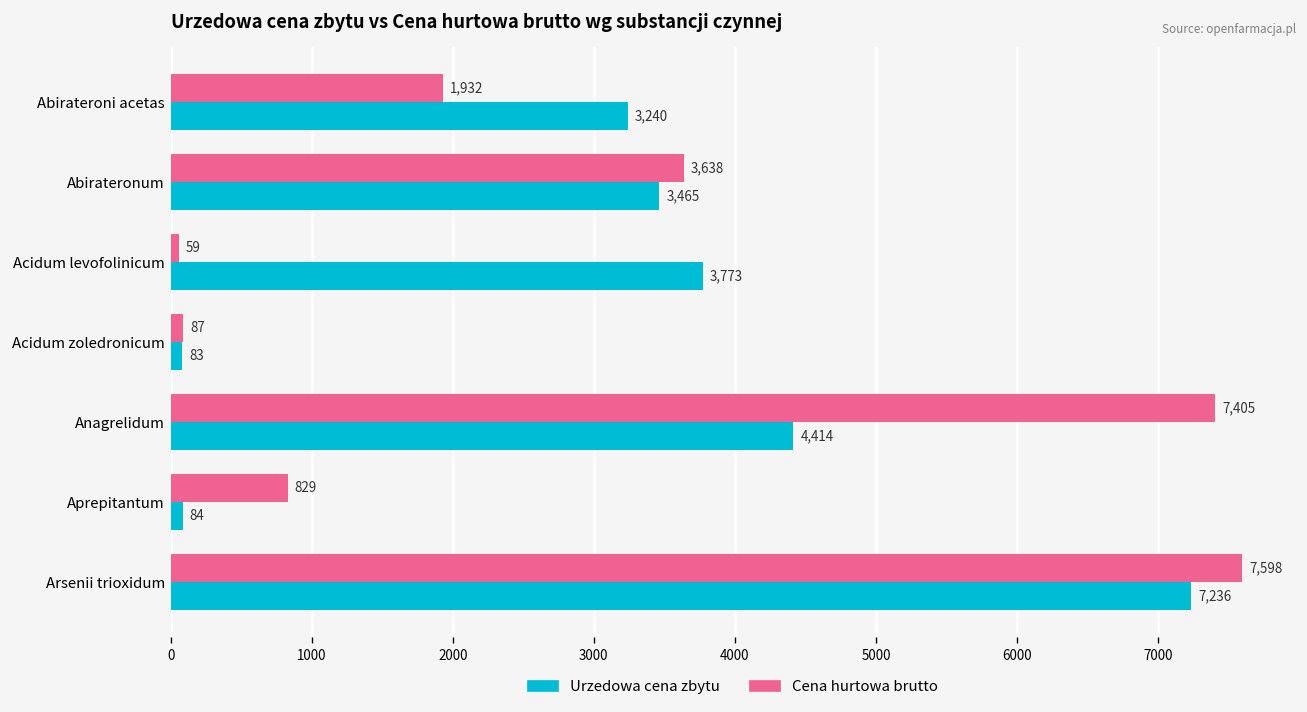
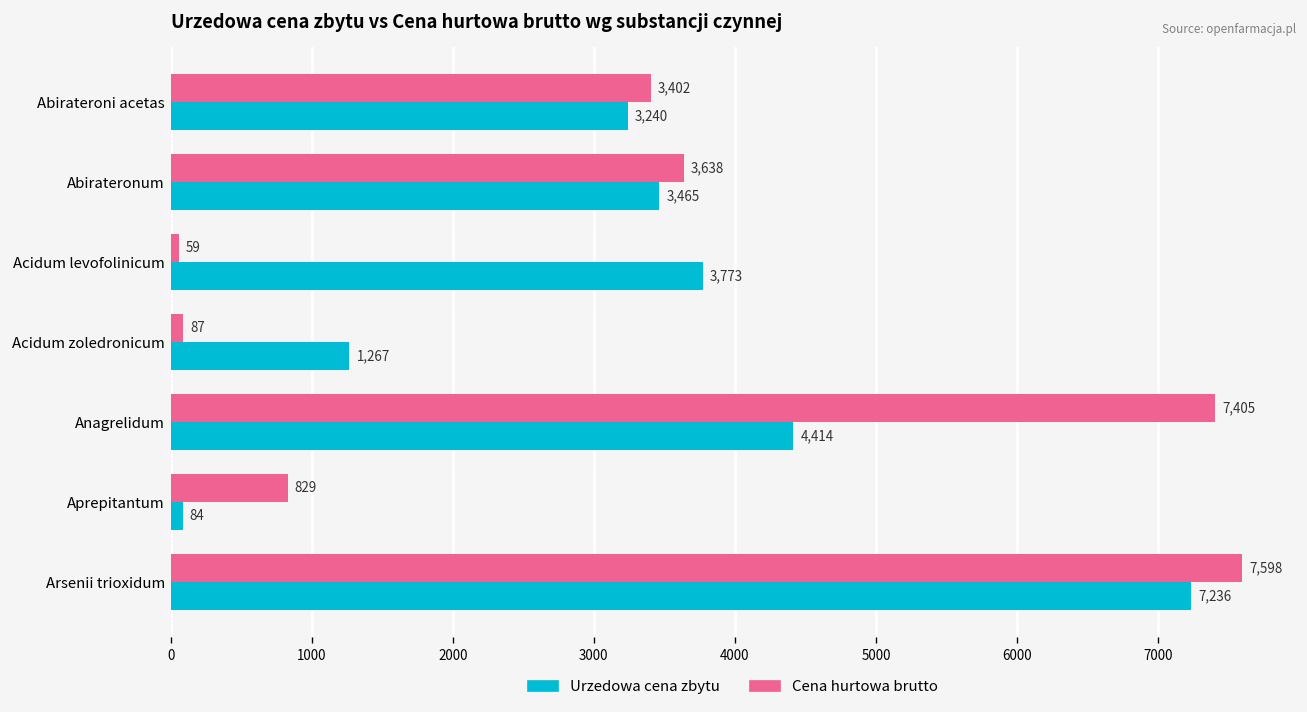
Cena hurtowa brutto, Abirateroni acetas: 1,932 -> 3,402
Urzedowa cena zbytu, Acidum zoledronicum: 83 -> 1,267
